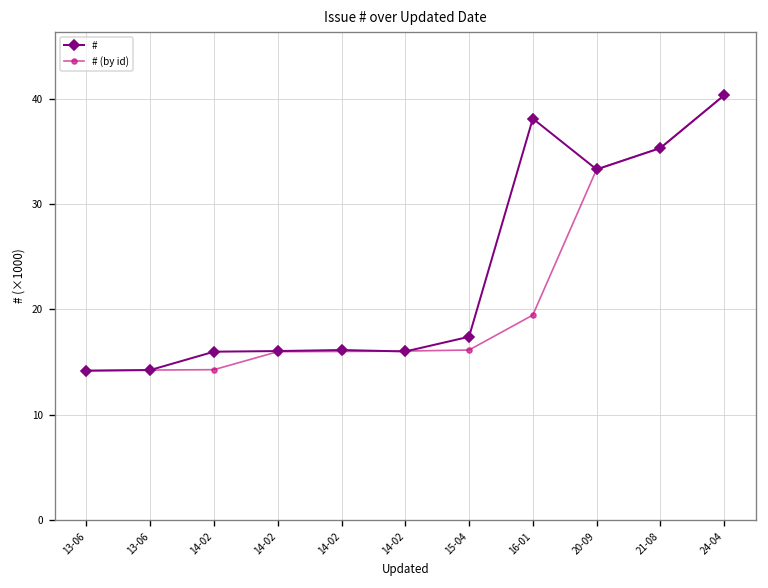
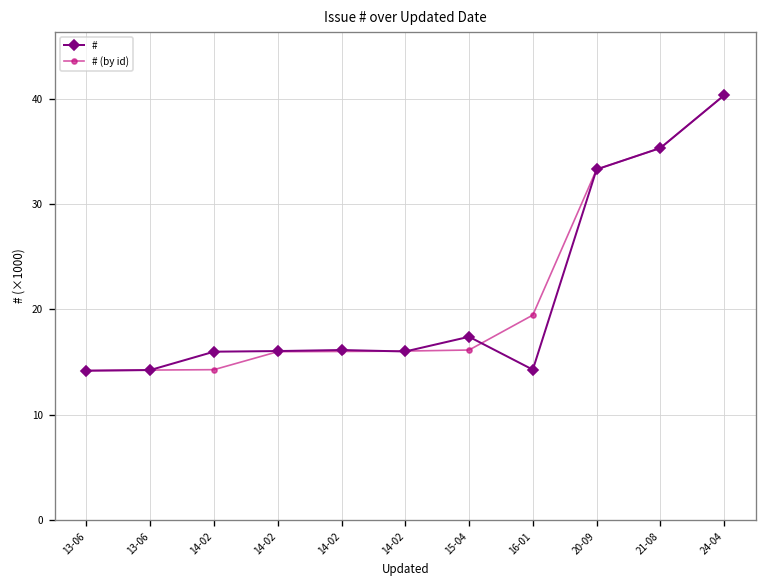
#, 16-01: 38 -> 14
